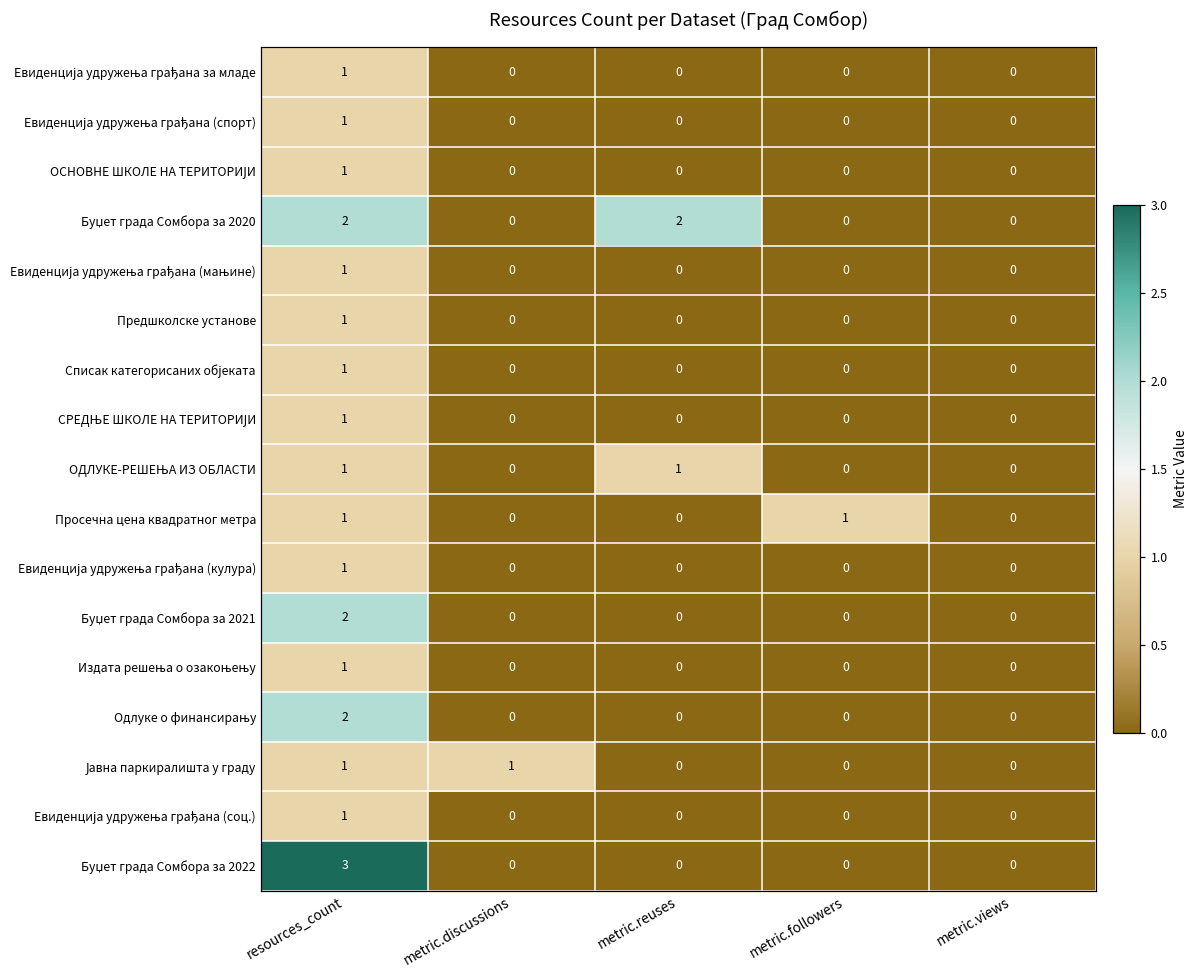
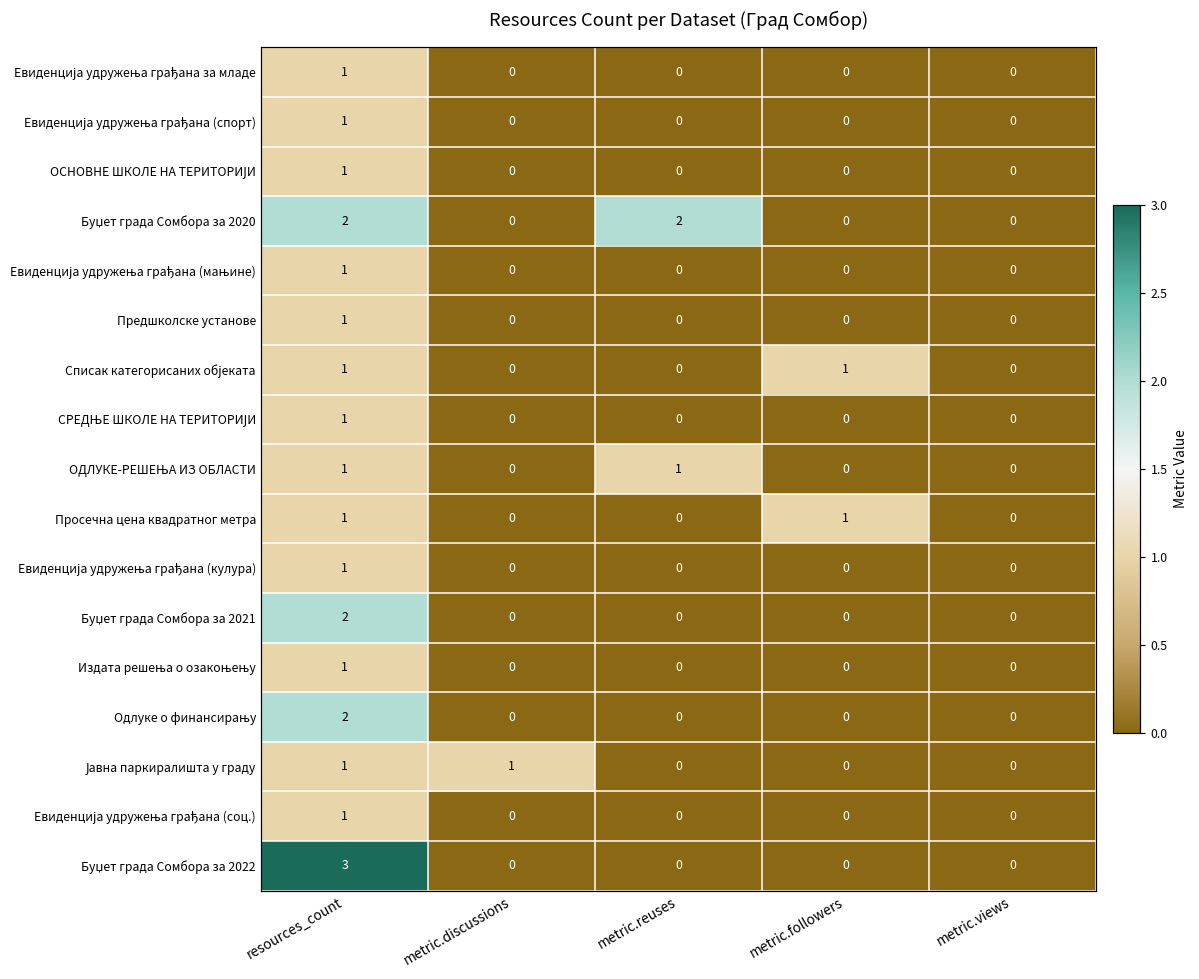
Списак категорисаних објеката, metric.followers: 0 -> 1
